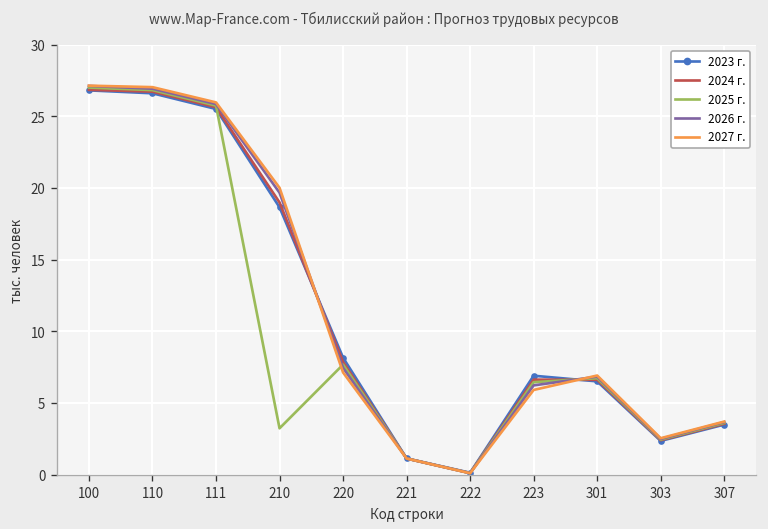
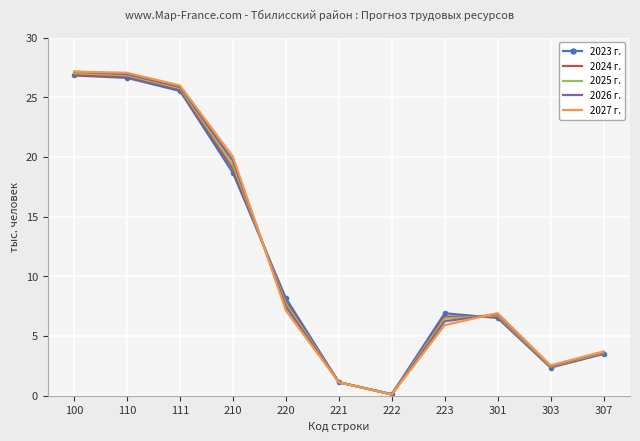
2025 г., 210: 3.2 -> 19.3
